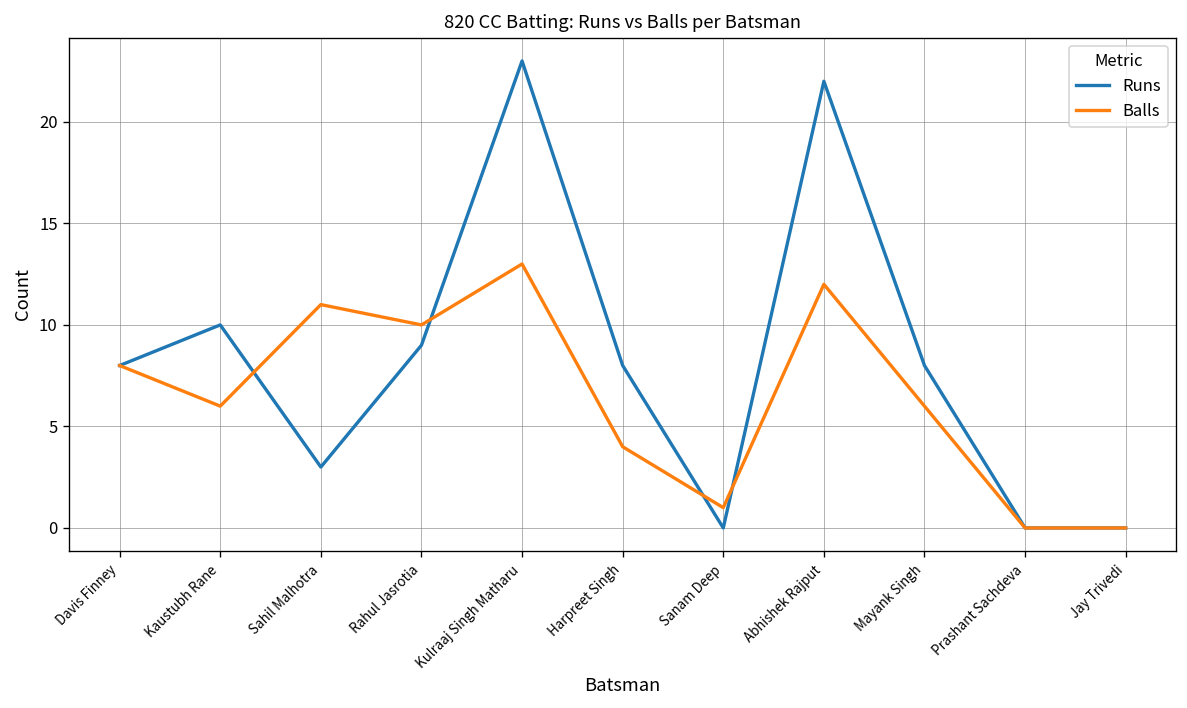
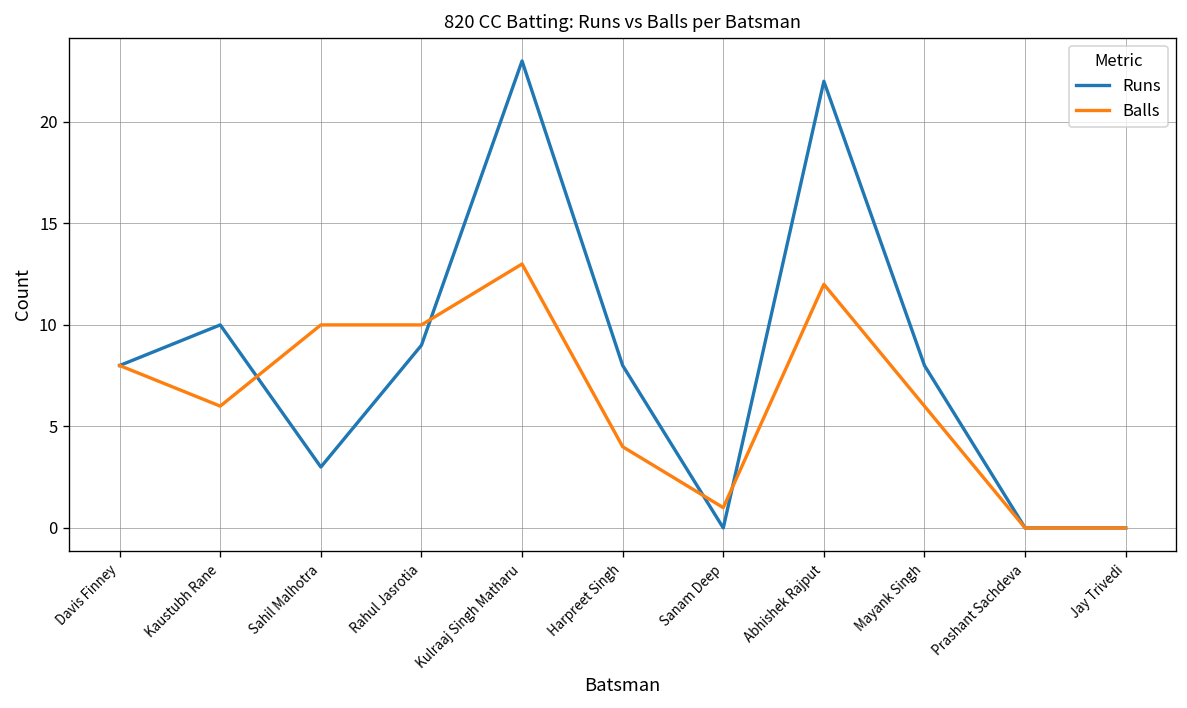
Balls, Sahil Malhotra: 11 -> 10
